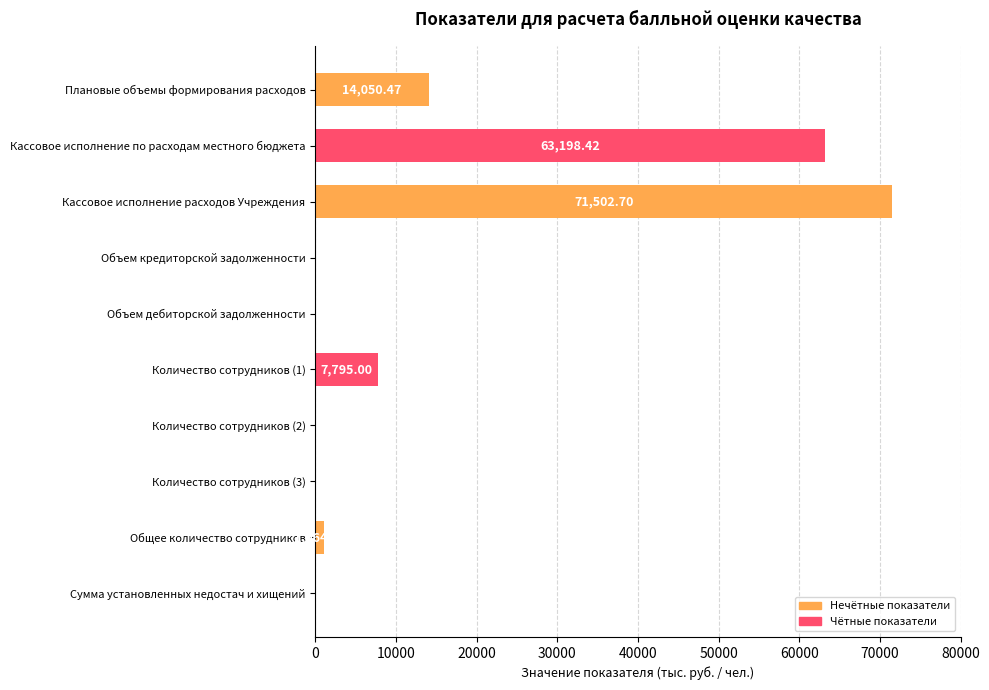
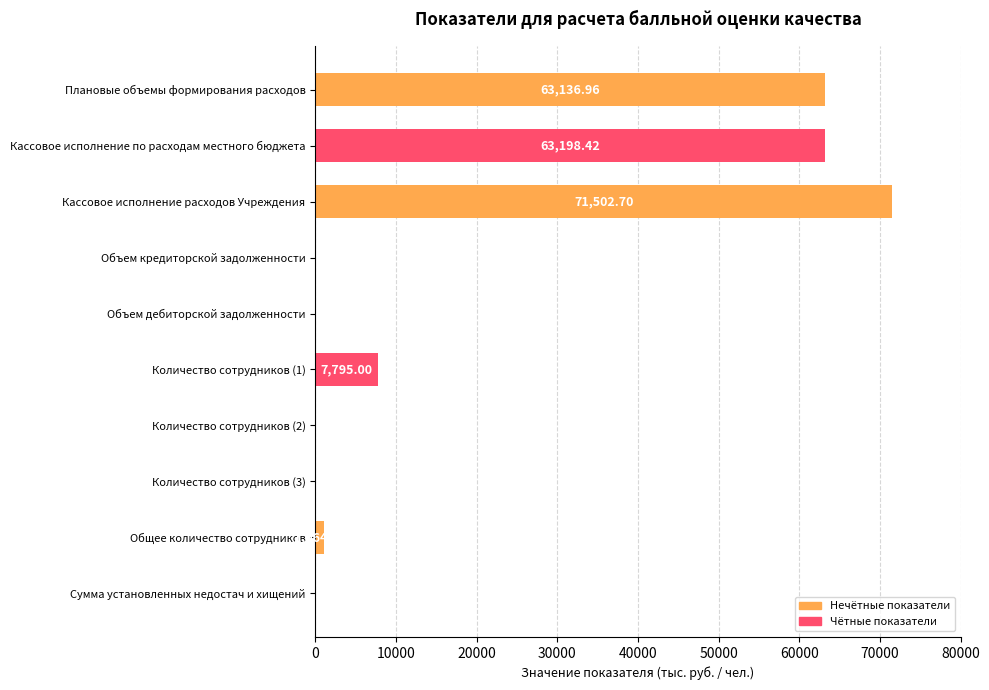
Плановые объемы формирования расходов: 14,050.47 -> 63,136.96
